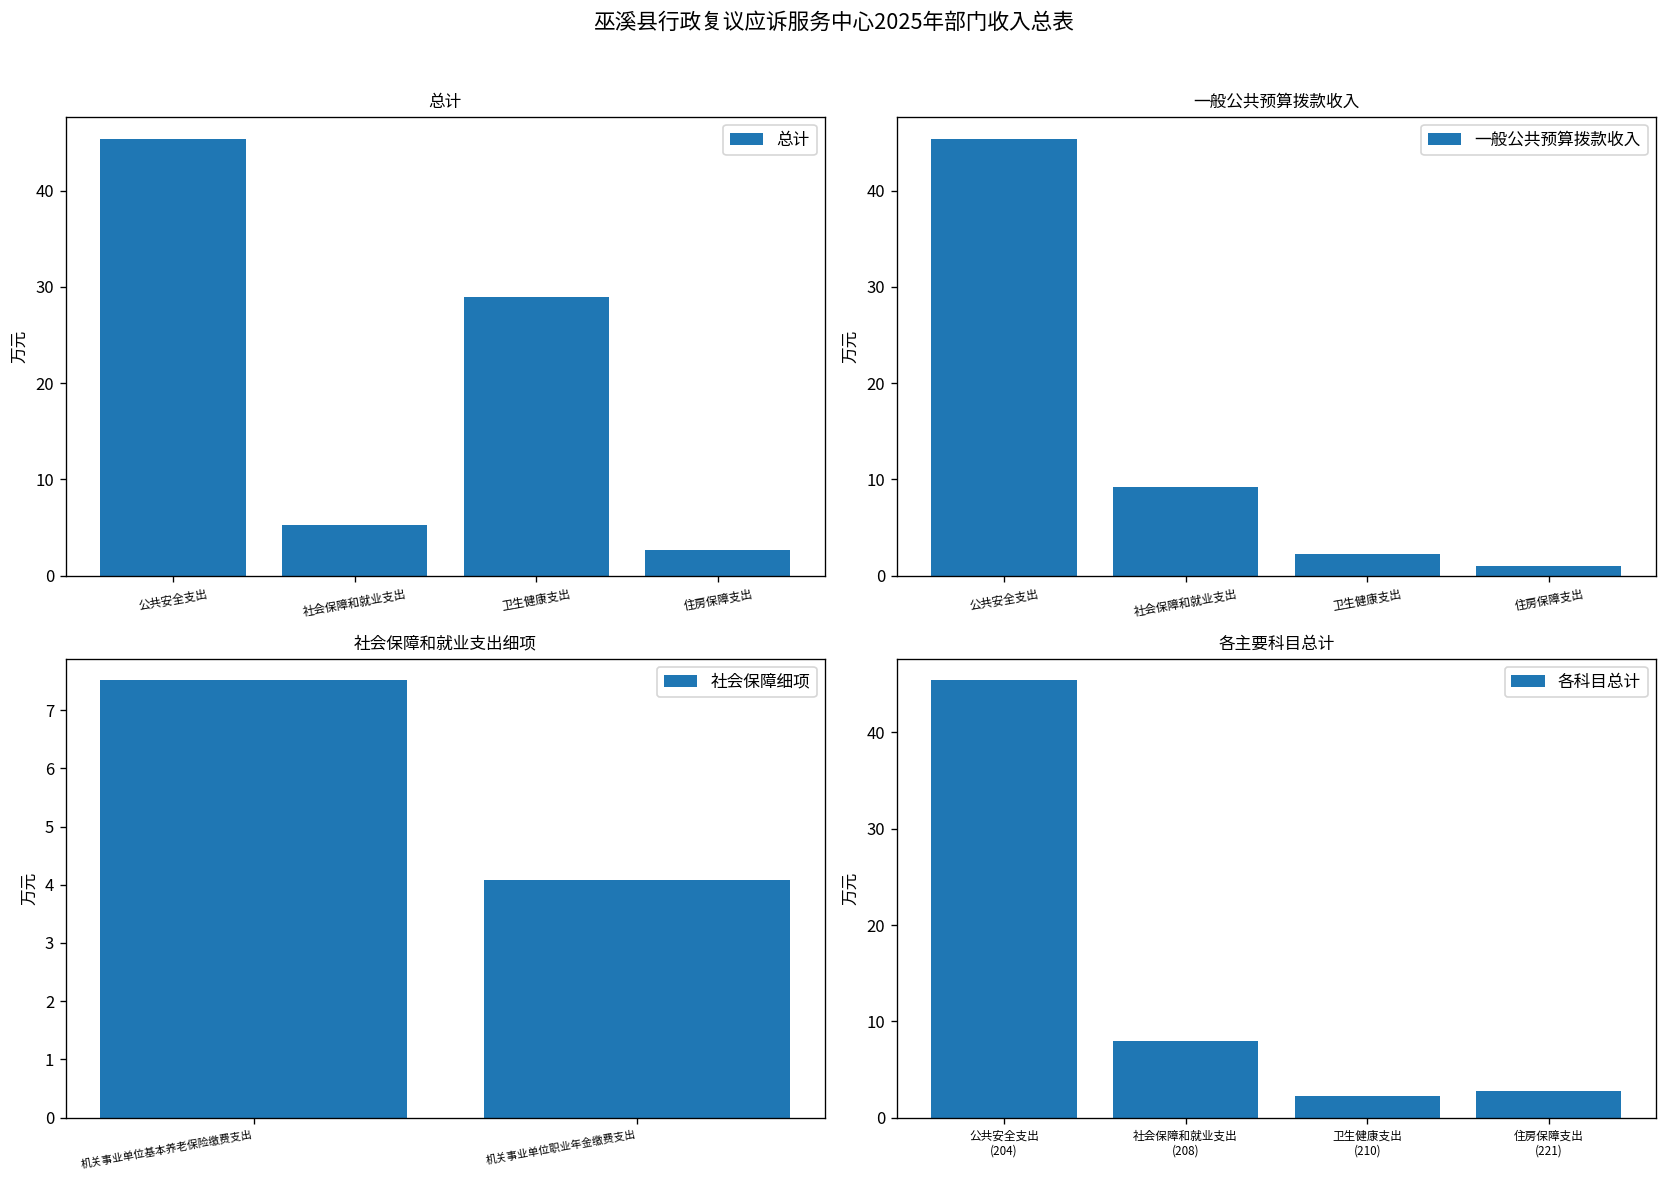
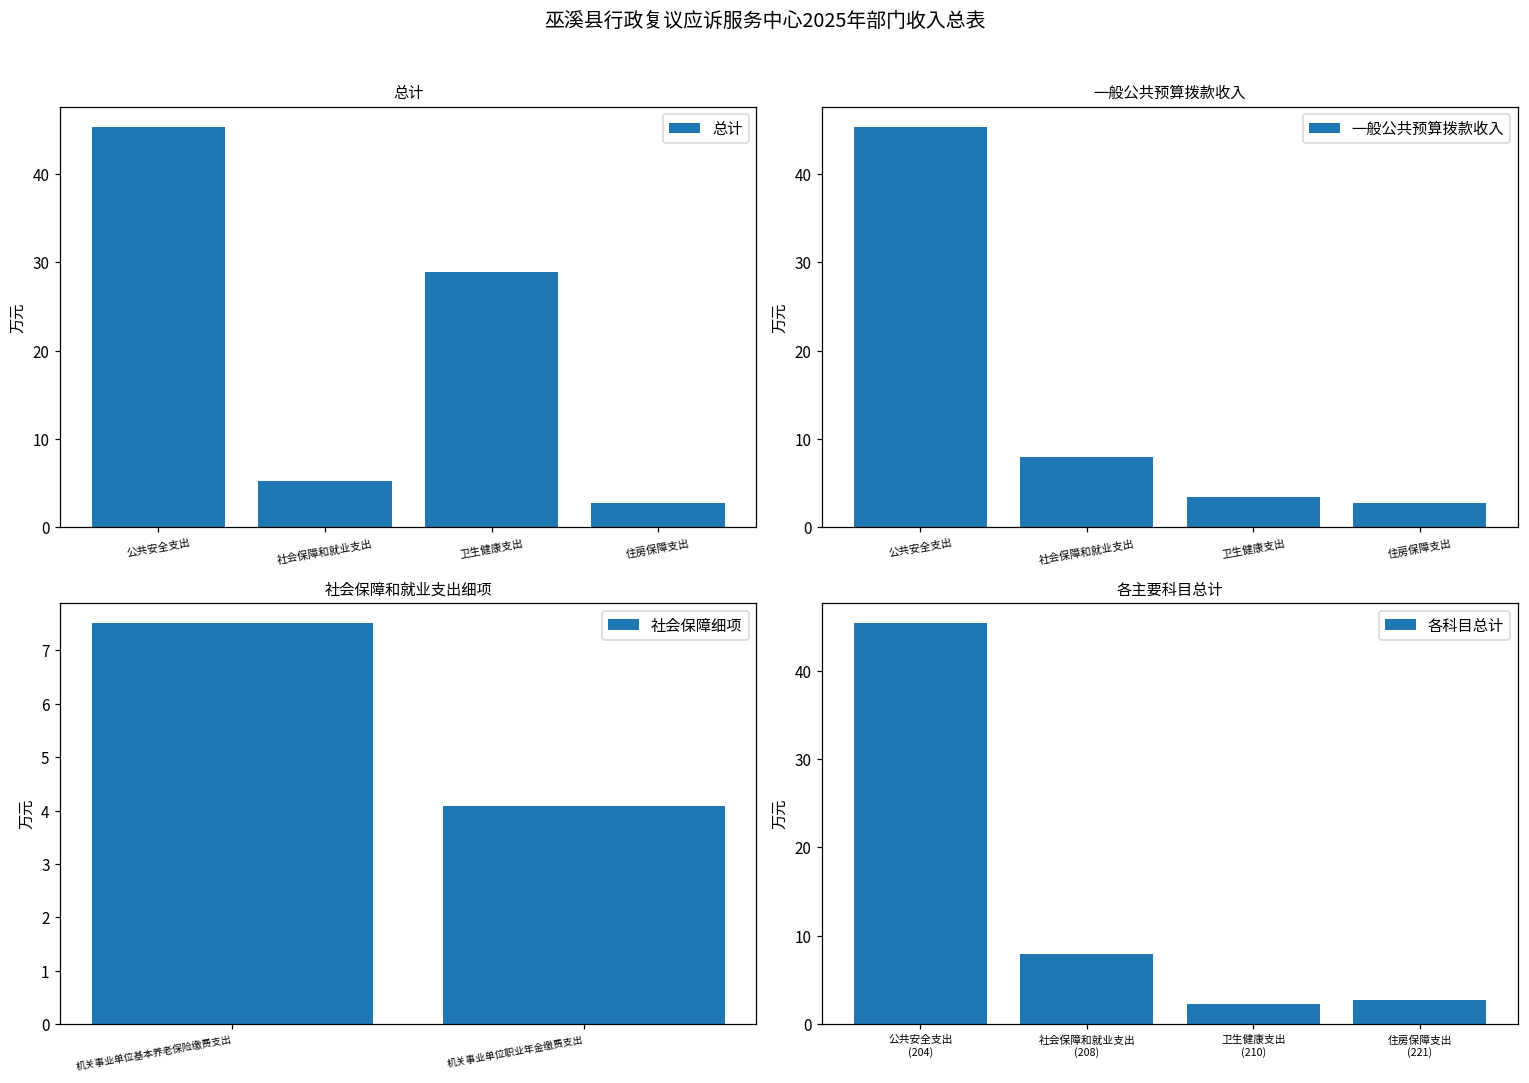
一般公共预算拨款收入, 社会保障和就业支出: 9 -> 8
一般公共预算拨款收入, 卫生健康支出: 2 -> 3
一般公共预算拨款收入, 住房保障支出: 1 -> 3
